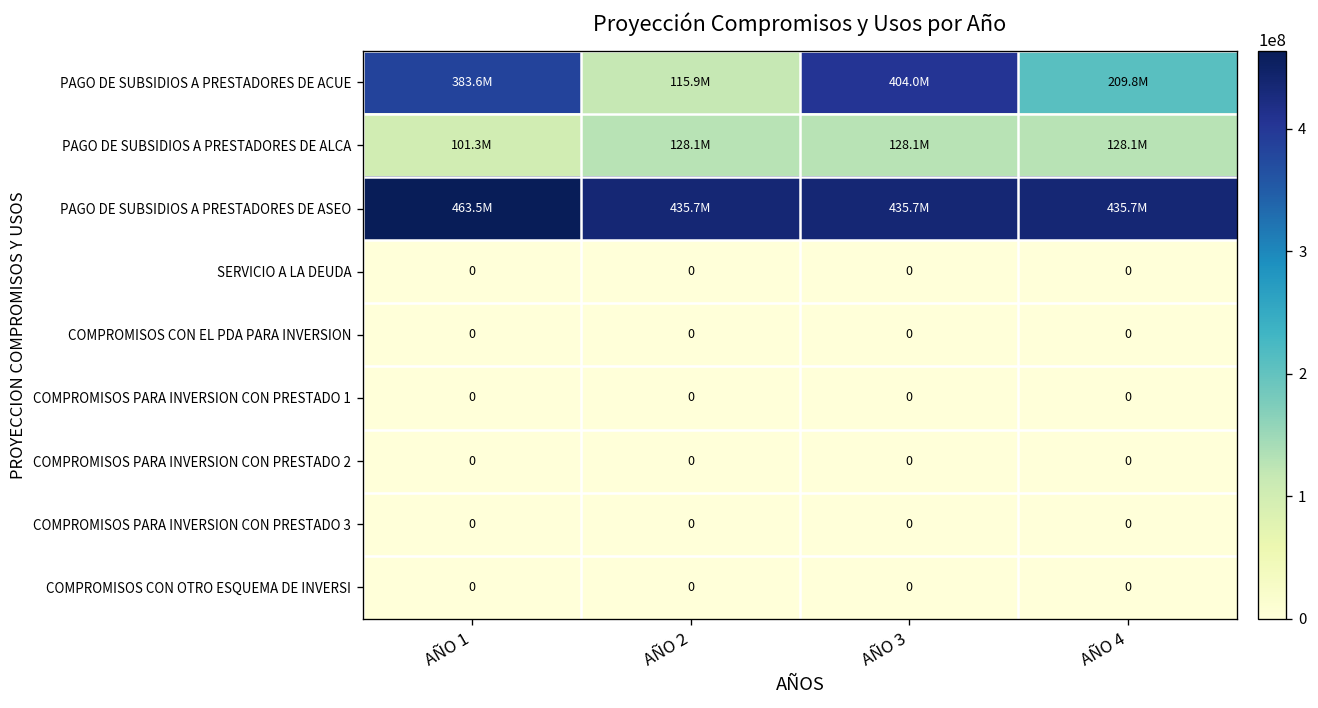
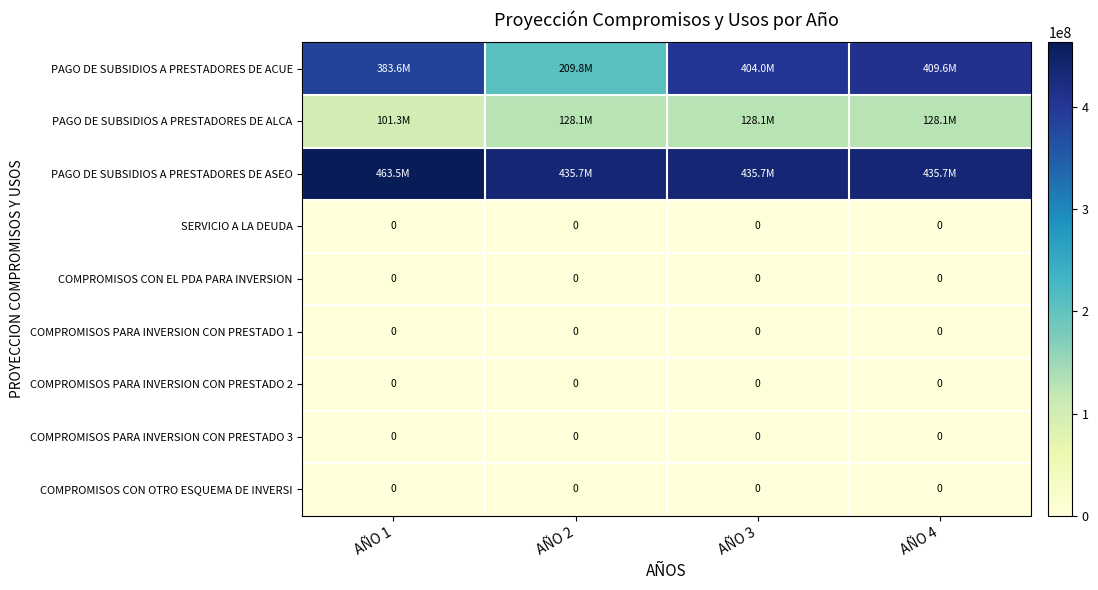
PAGO DE SUBSIDIOS A PRESTADORES DE ACUE, AÑO 2: 115.9M -> 209.8M
PAGO DE SUBSIDIOS A PRESTADORES DE ACUE, AÑO 4: 209.8M -> 409.6M
